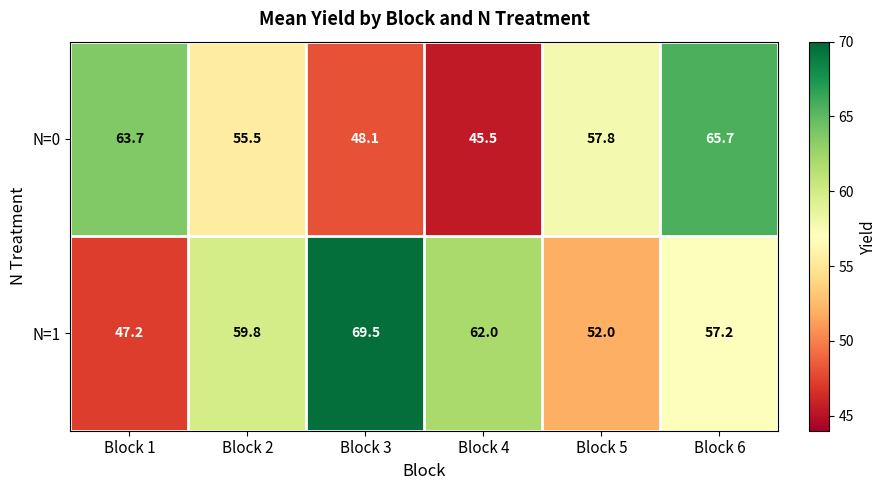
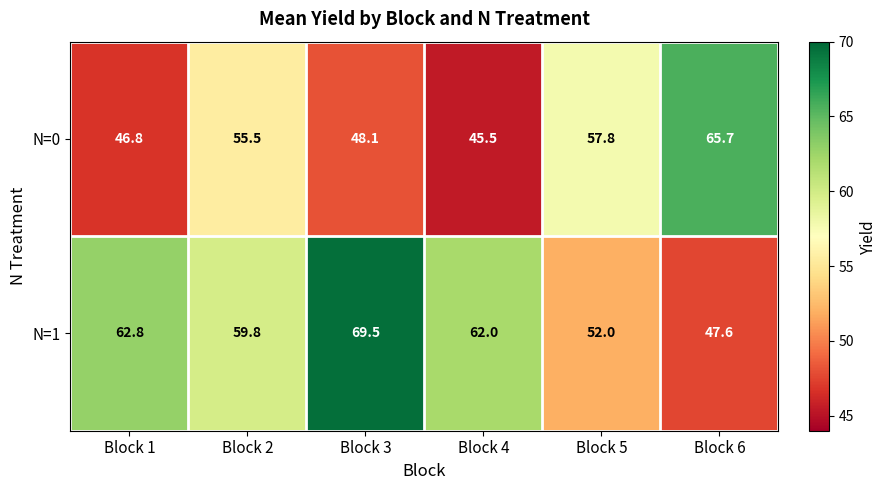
N=0, Block 1: 63.7 -> 46.8
N=1, Block 1: 47.2 -> 62.8
N=1, Block 6: 57.2 -> 47.6
